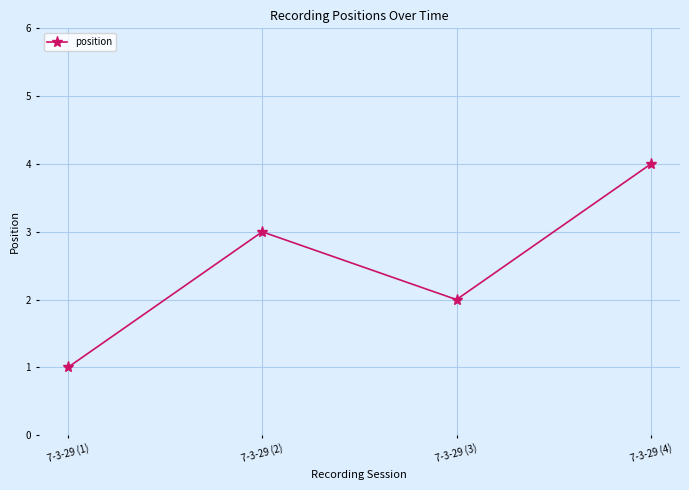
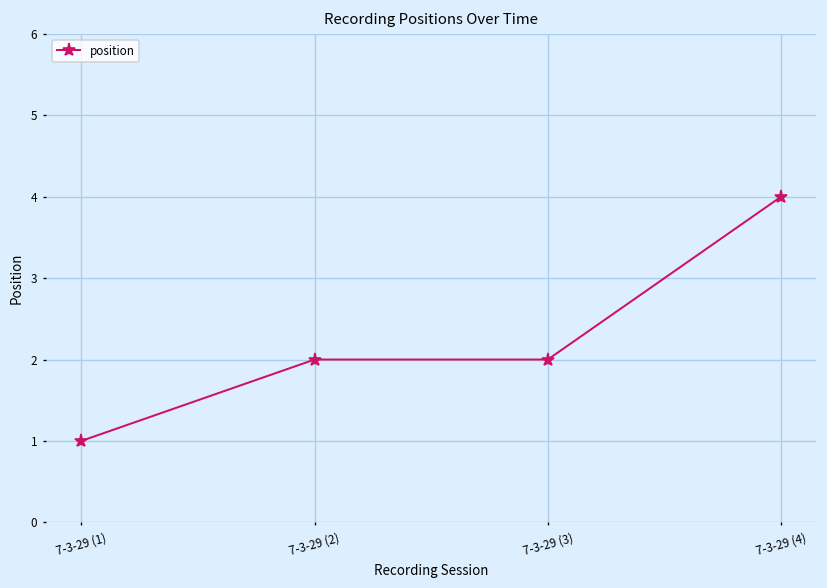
7-3-29 (2): 3 -> 2
